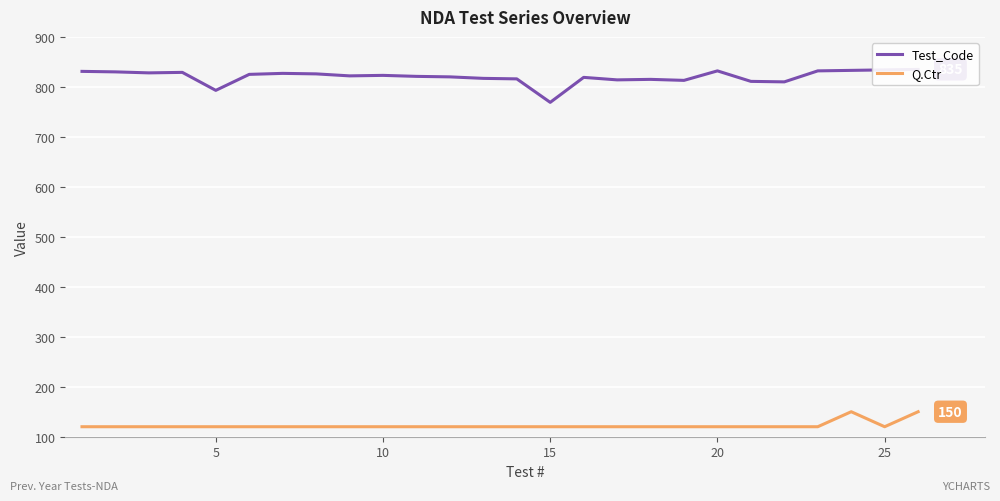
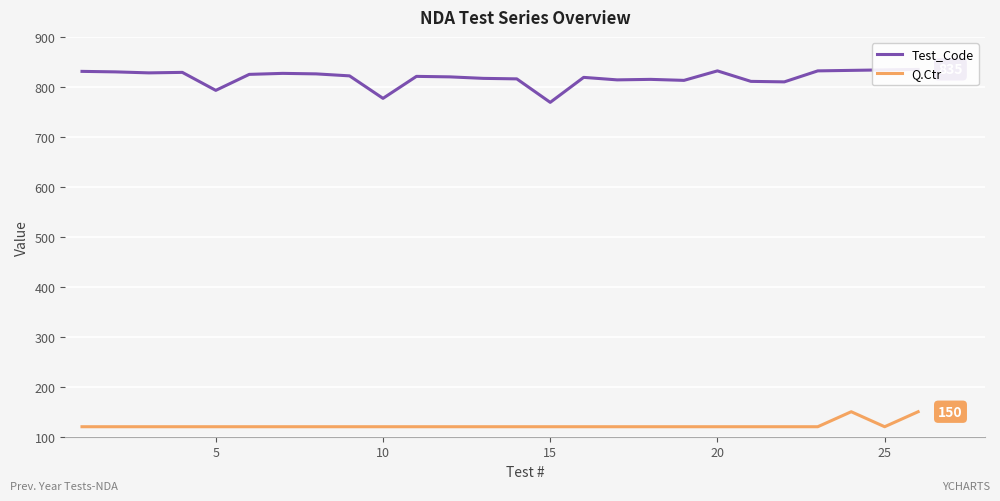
Test_Code, 10: 820 -> 780
